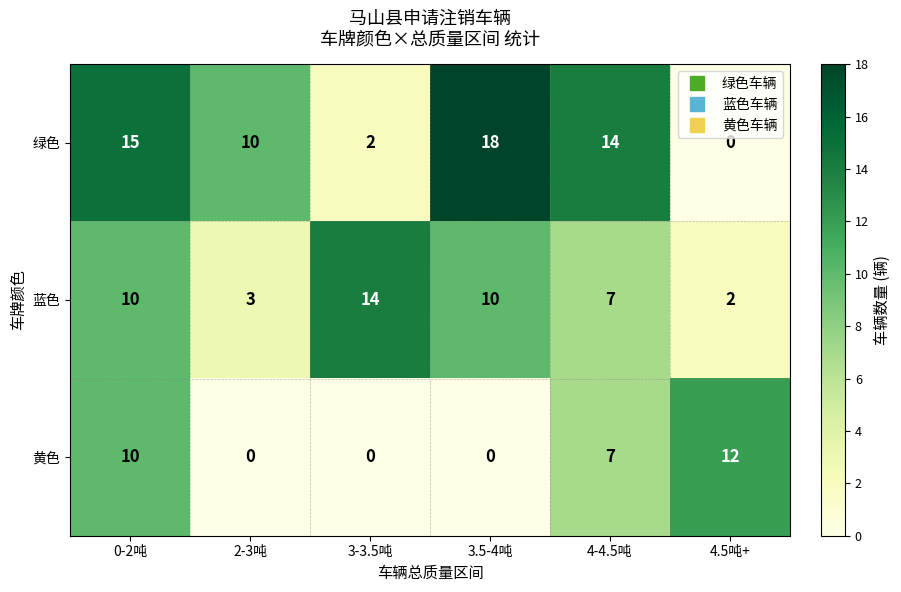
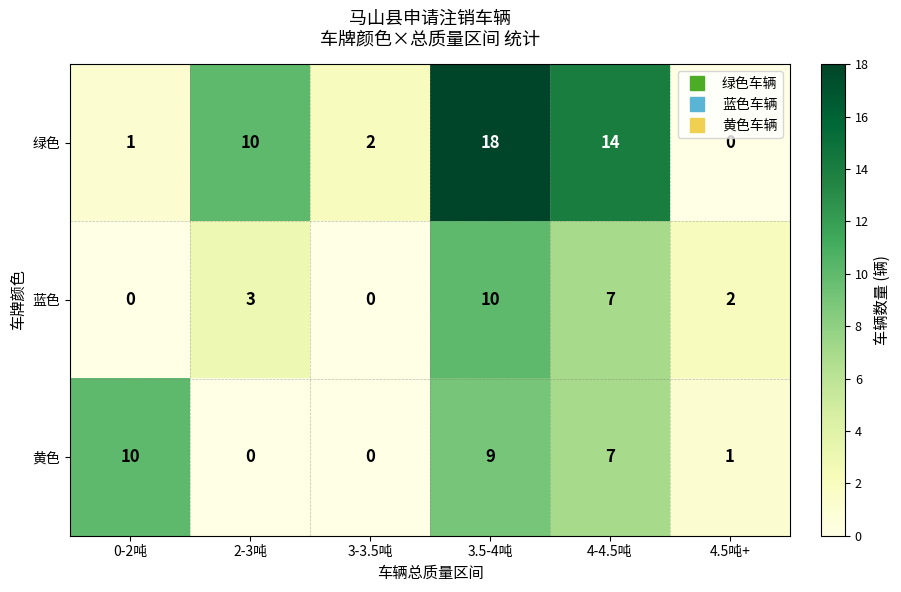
绿色, 0-2吨: 15 -> 1
蓝色, 0-2吨: 10 -> 0
蓝色, 3-3.5吨: 14 -> 0
黄色, 3.5-4吨: 0 -> 9
黄色, 4.5吨+: 12 -> 1
